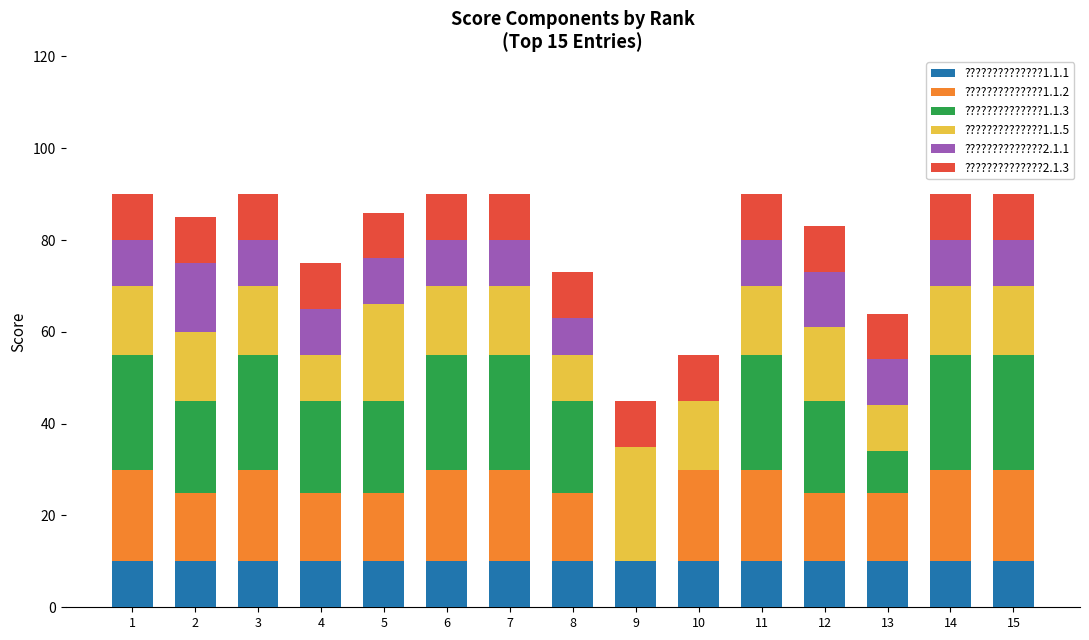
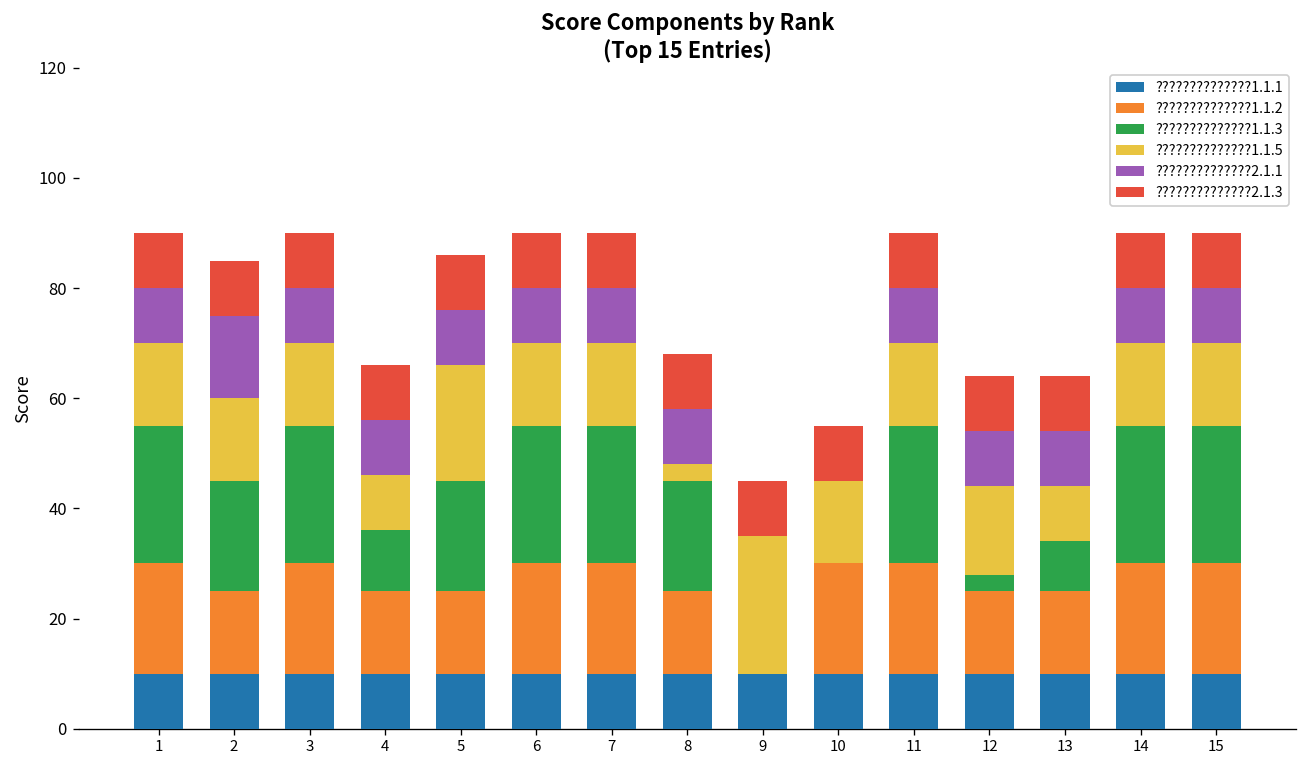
??????????????1.1.3, 4: 20 -> 11
??????????????1.1.5, 8: 10 -> 3
??????????????2.1.1, 8: 8 -> 10
??????????????1.1.3, 12: 20 -> 3
??????????????2.1.1, 12: 12 -> 10
